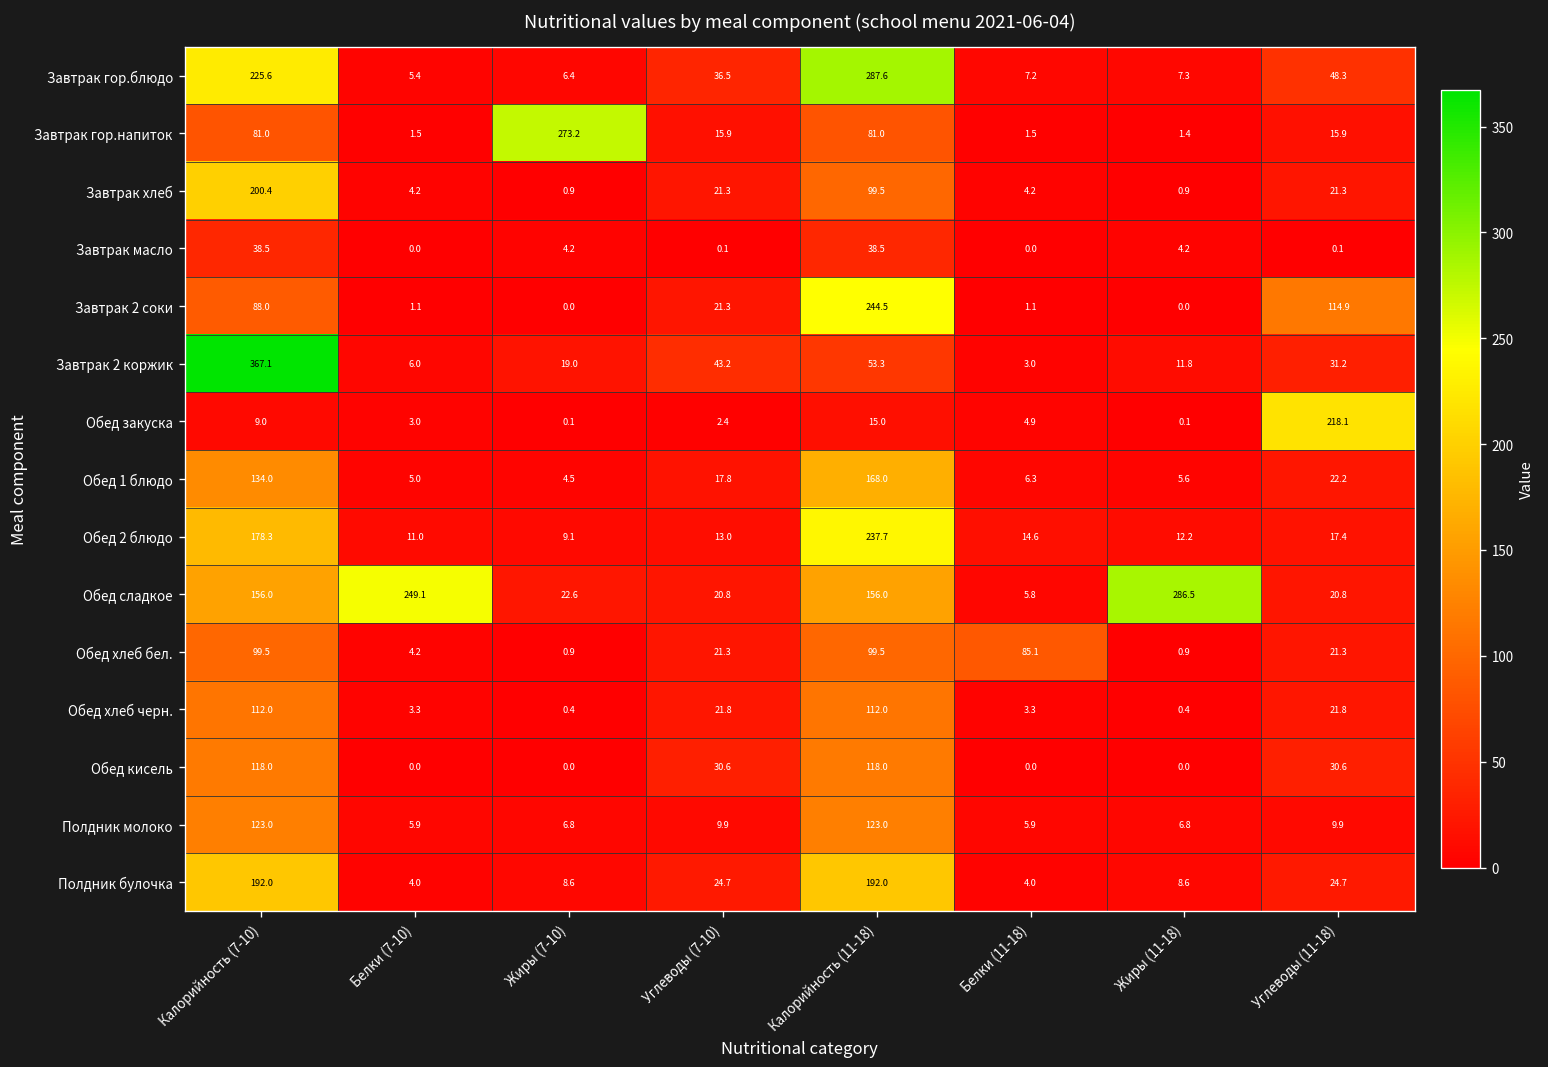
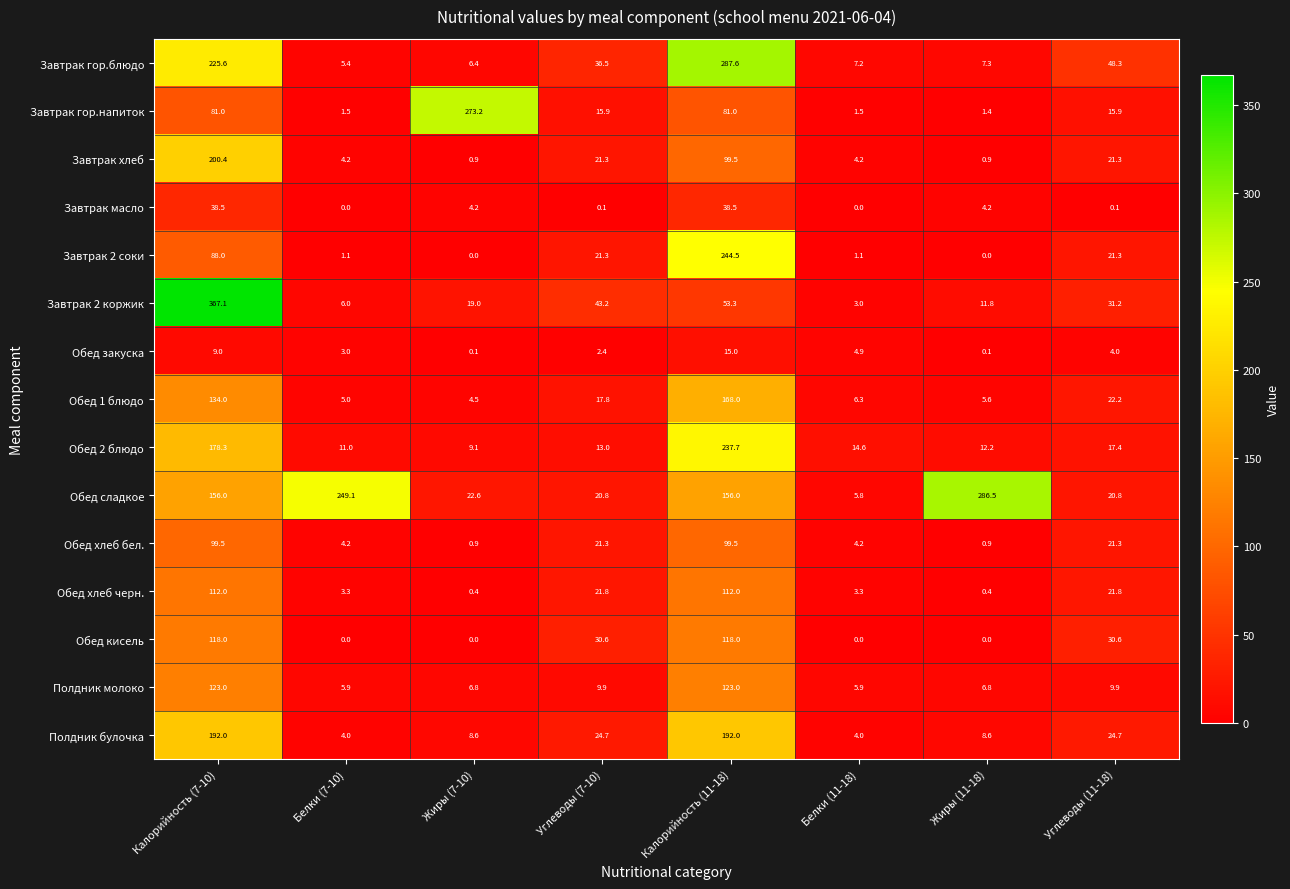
Завтрак 2 соки, Углеводы (11-18): 114.9 -> 21.3
Обед закуска, Углеводы (11-18): 218.1 -> 4.0
Обед хлеб бел., Белки (11-18): 85.1 -> 4.2
